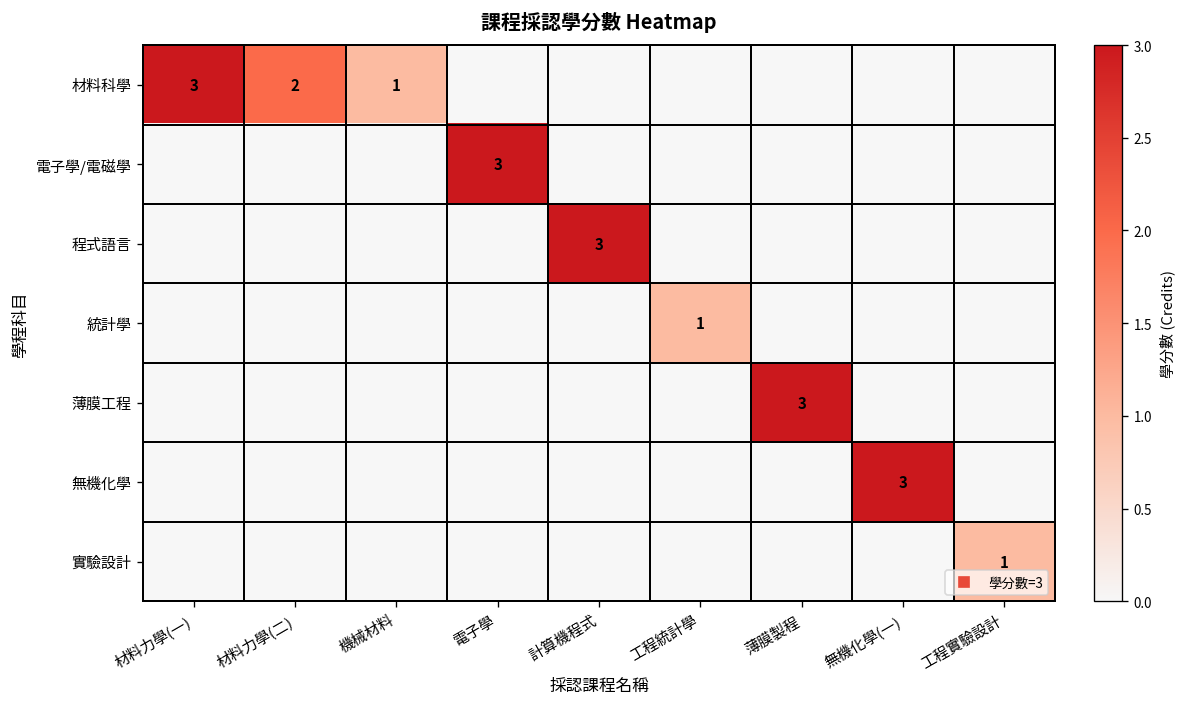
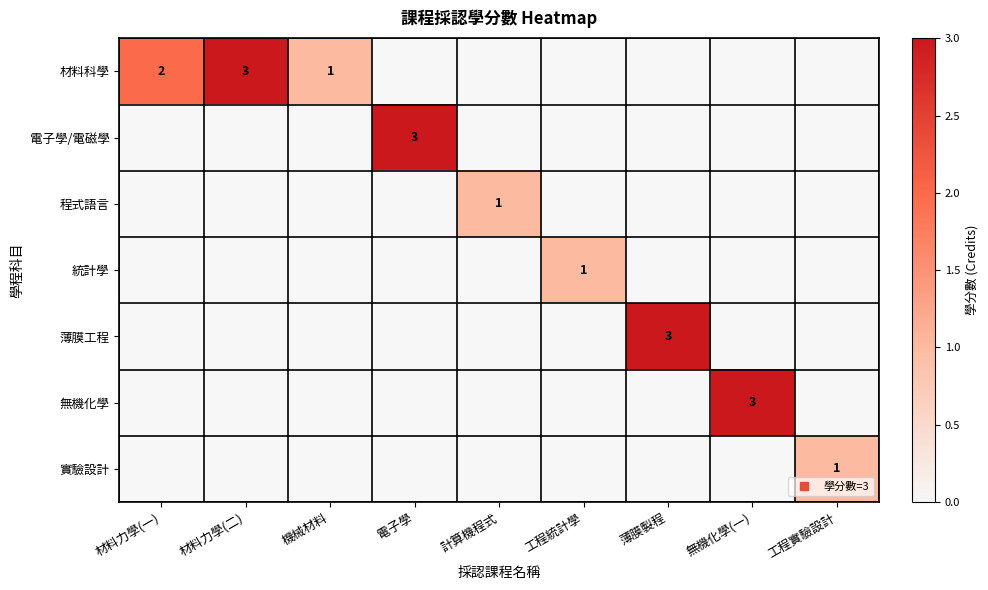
材料科學, 材料力學(一): 3 -> 2
材料科學, 材料力學(二): 2 -> 3
程式語言, 計算機程式: 3 -> 1
